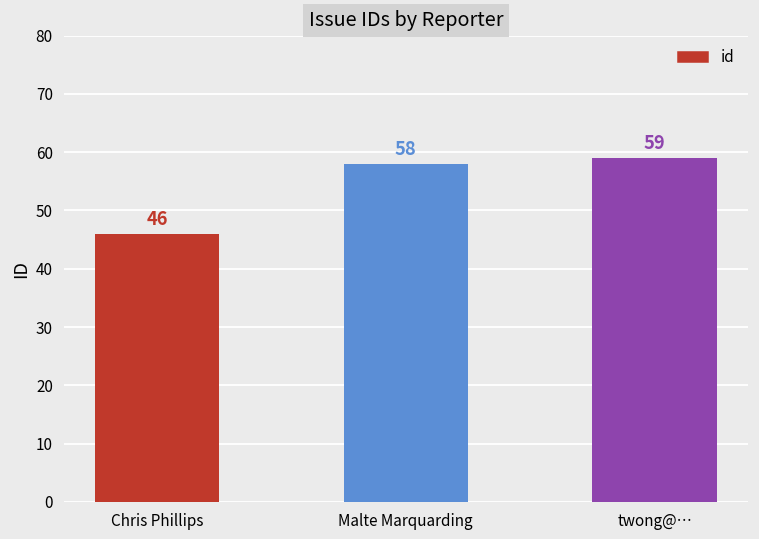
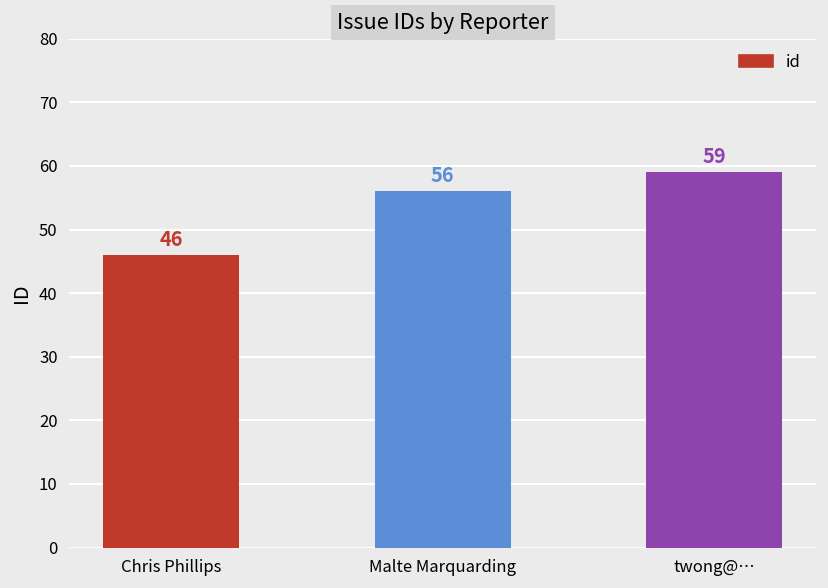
Malte Marquarding: 58 -> 56
